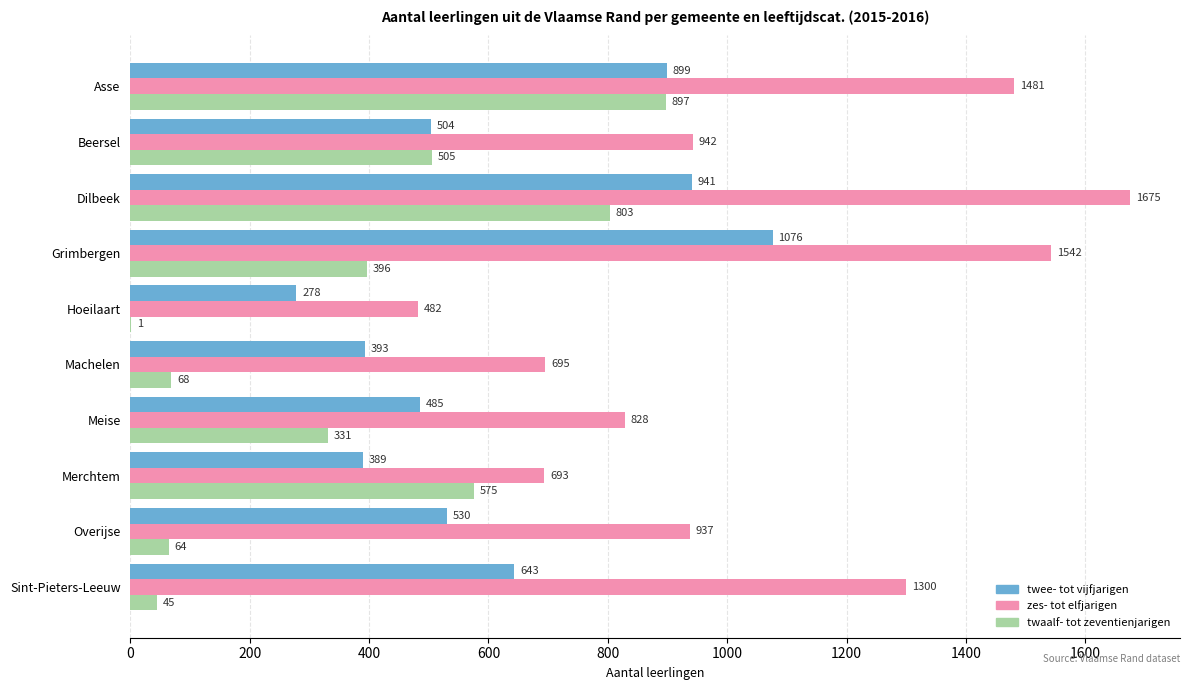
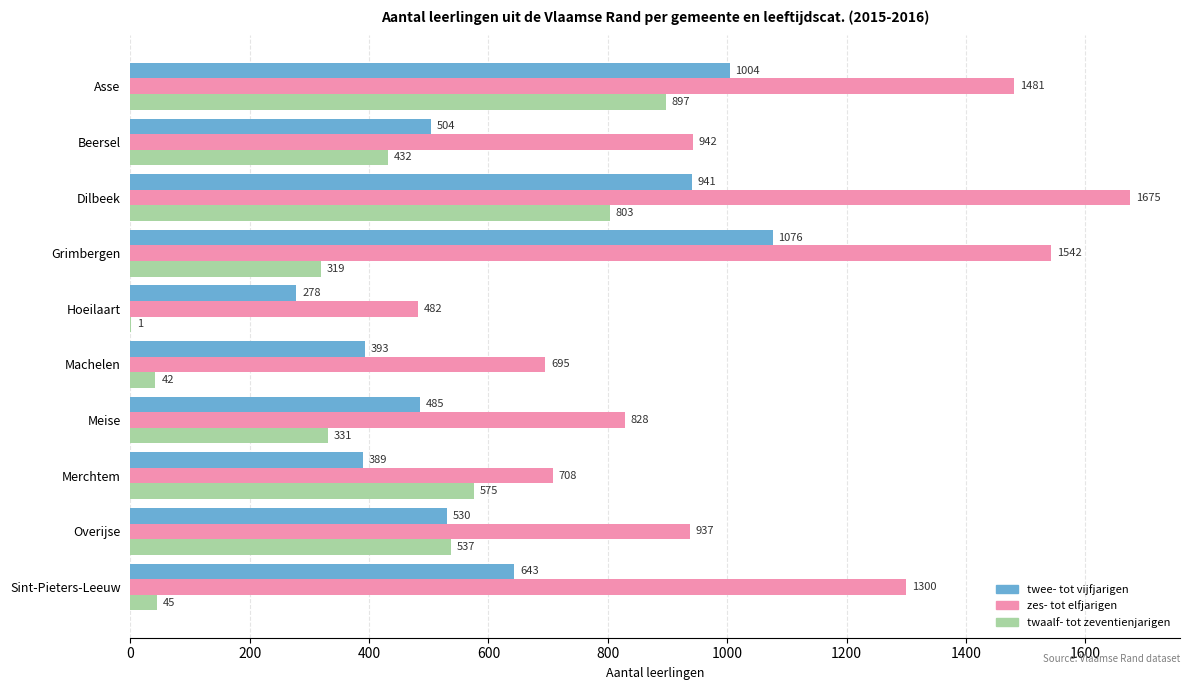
twee- tot vijfjarigen, Asse: 899 -> 1004
twaalf- tot zeventienjarigen, Beersel: 505 -> 432
twaalf- tot zeventienjarigen, Grimbergen: 396 -> 319
twaalf- tot zeventienjarigen, Machelen: 68 -> 42
zes- tot elfjarigen, Merchtem: 693 -> 708
twaalf- tot zeventienjarigen, Overijse: 64 -> 537
